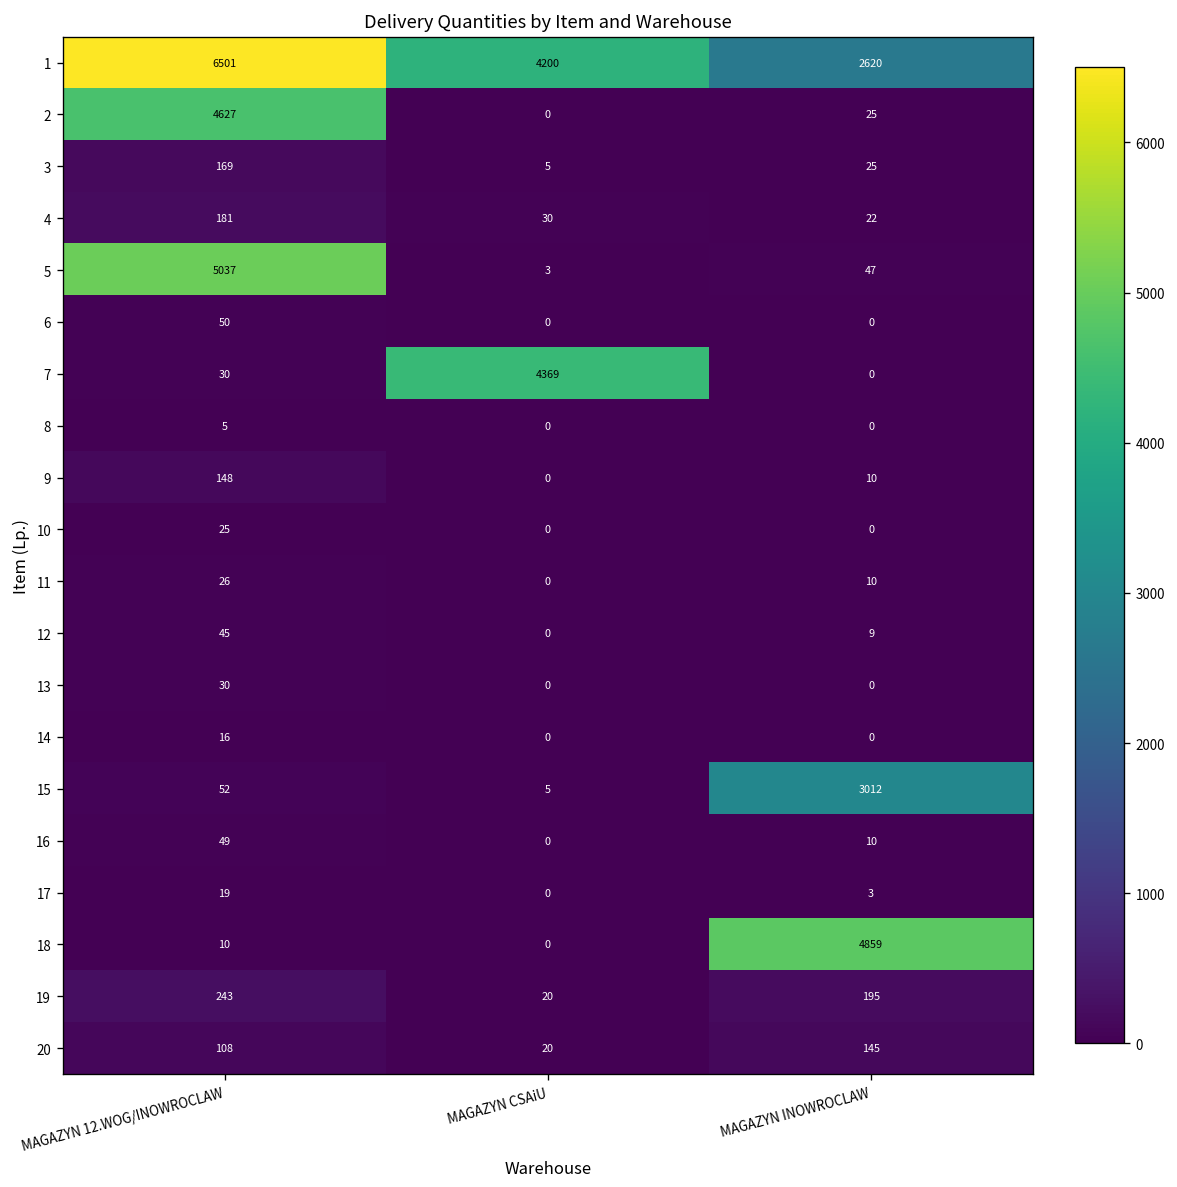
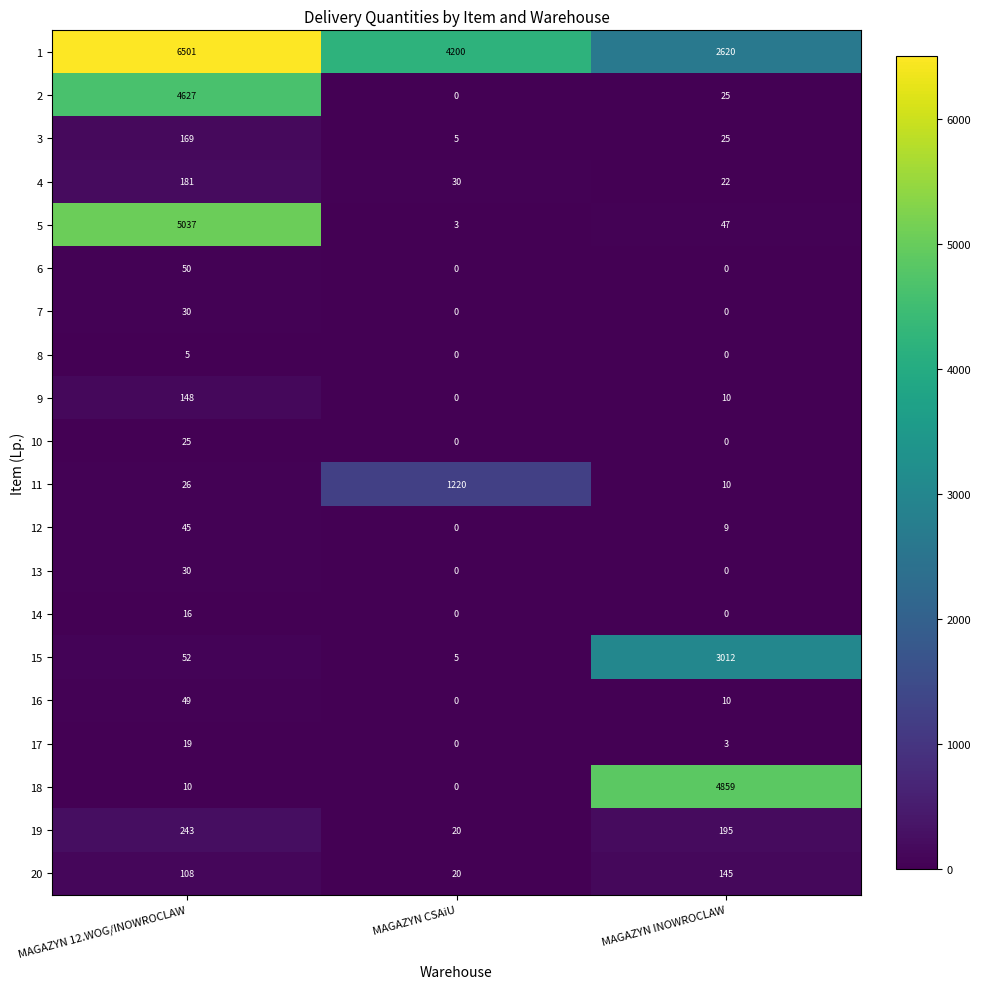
7, MAGAZYN CSAiU: 4369 -> 0
11, MAGAZYN CSAiU: 0 -> 1220
